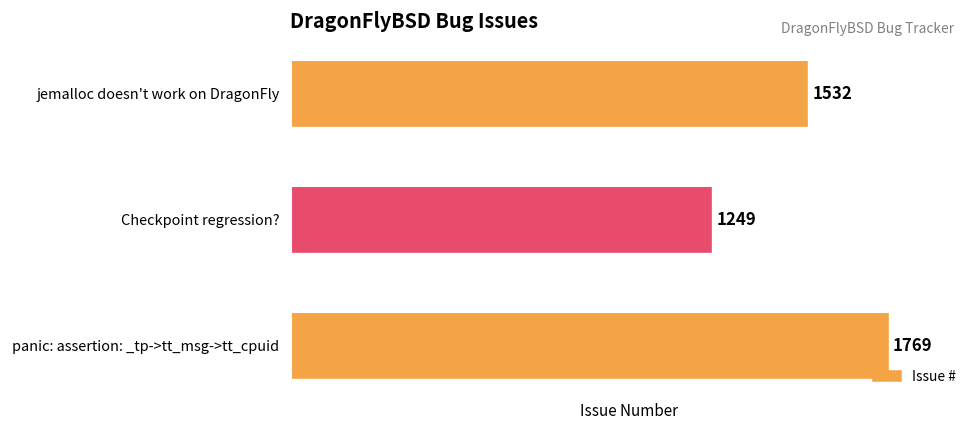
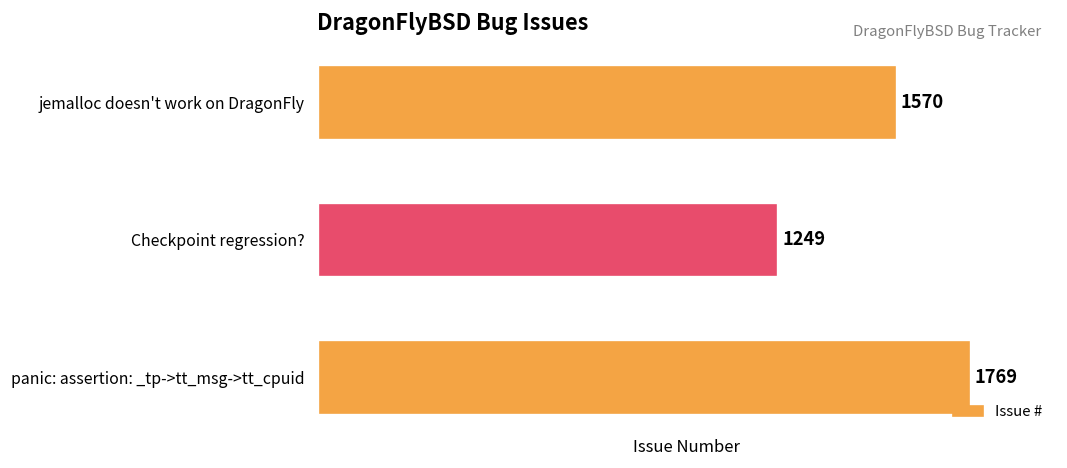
jemalloc doesn't work on DragonFly: 1532 -> 1570
